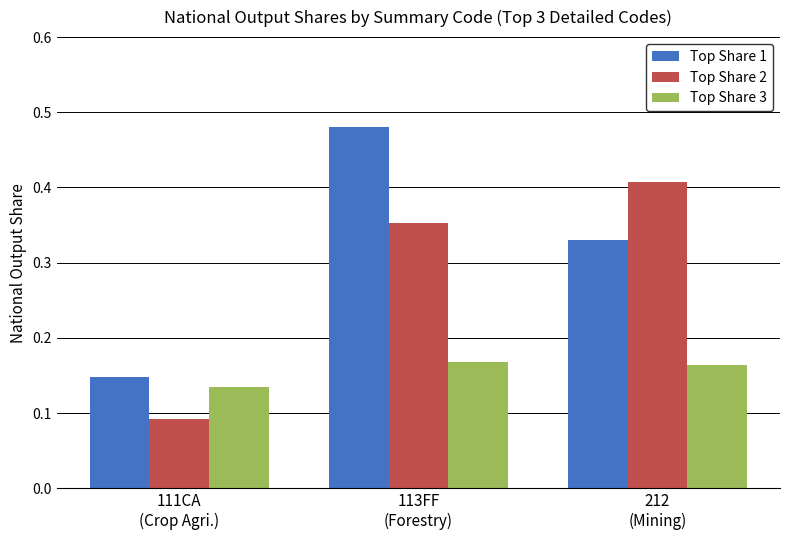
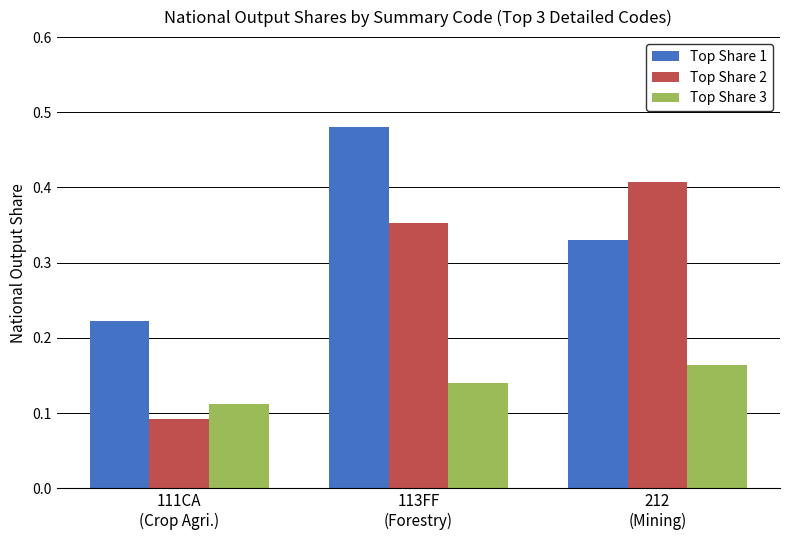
Top Share 1, 111CA (Crop Agri.): 0.15 -> 0.22
Top Share 3, 111CA (Crop Agri.): 0.14 -> 0.11
Top Share 3, 113FF (Forestry): 0.17 -> 0.14
